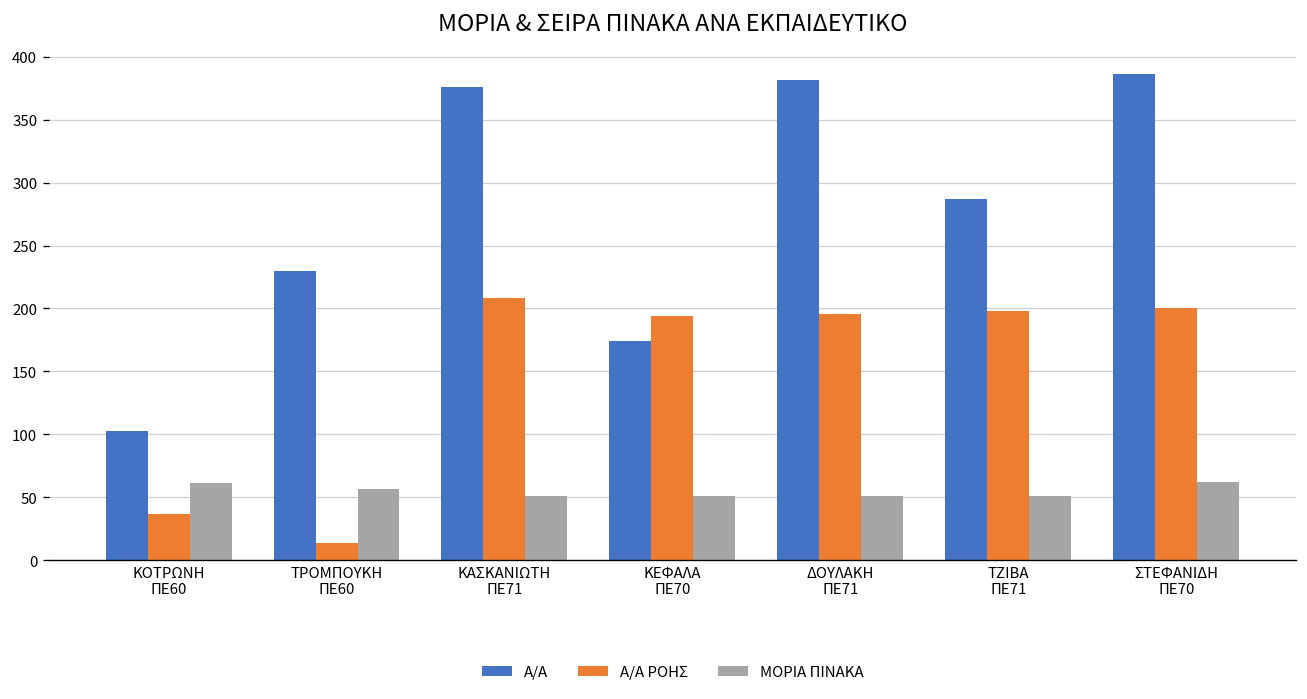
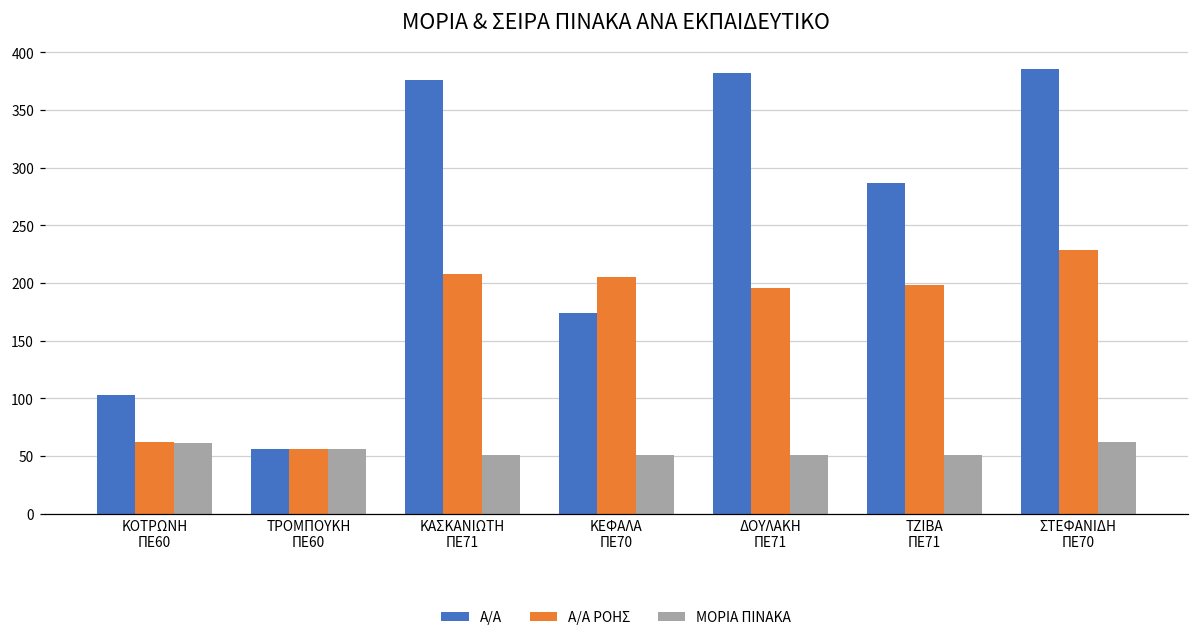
Α/Α ΡΟΗΣ, ΚΟΤΡΩΝΗ ΠΕ60: 37 -> 62
Α/Α, ΤΡΟΜΠΟΥΚΗ ΠΕ60: 230 -> 56
Α/Α ΡΟΗΣ, ΤΡΟΜΠΟΥΚΗ ΠΕ60: 14 -> 56
Α/Α ΡΟΗΣ, ΚΕΦΑΛΑ ΠΕ70: 194 -> 205
Α/Α ΡΟΗΣ, ΣΤΕΦΑΝΙΔΗ ΠΕ70: 200 -> 229
